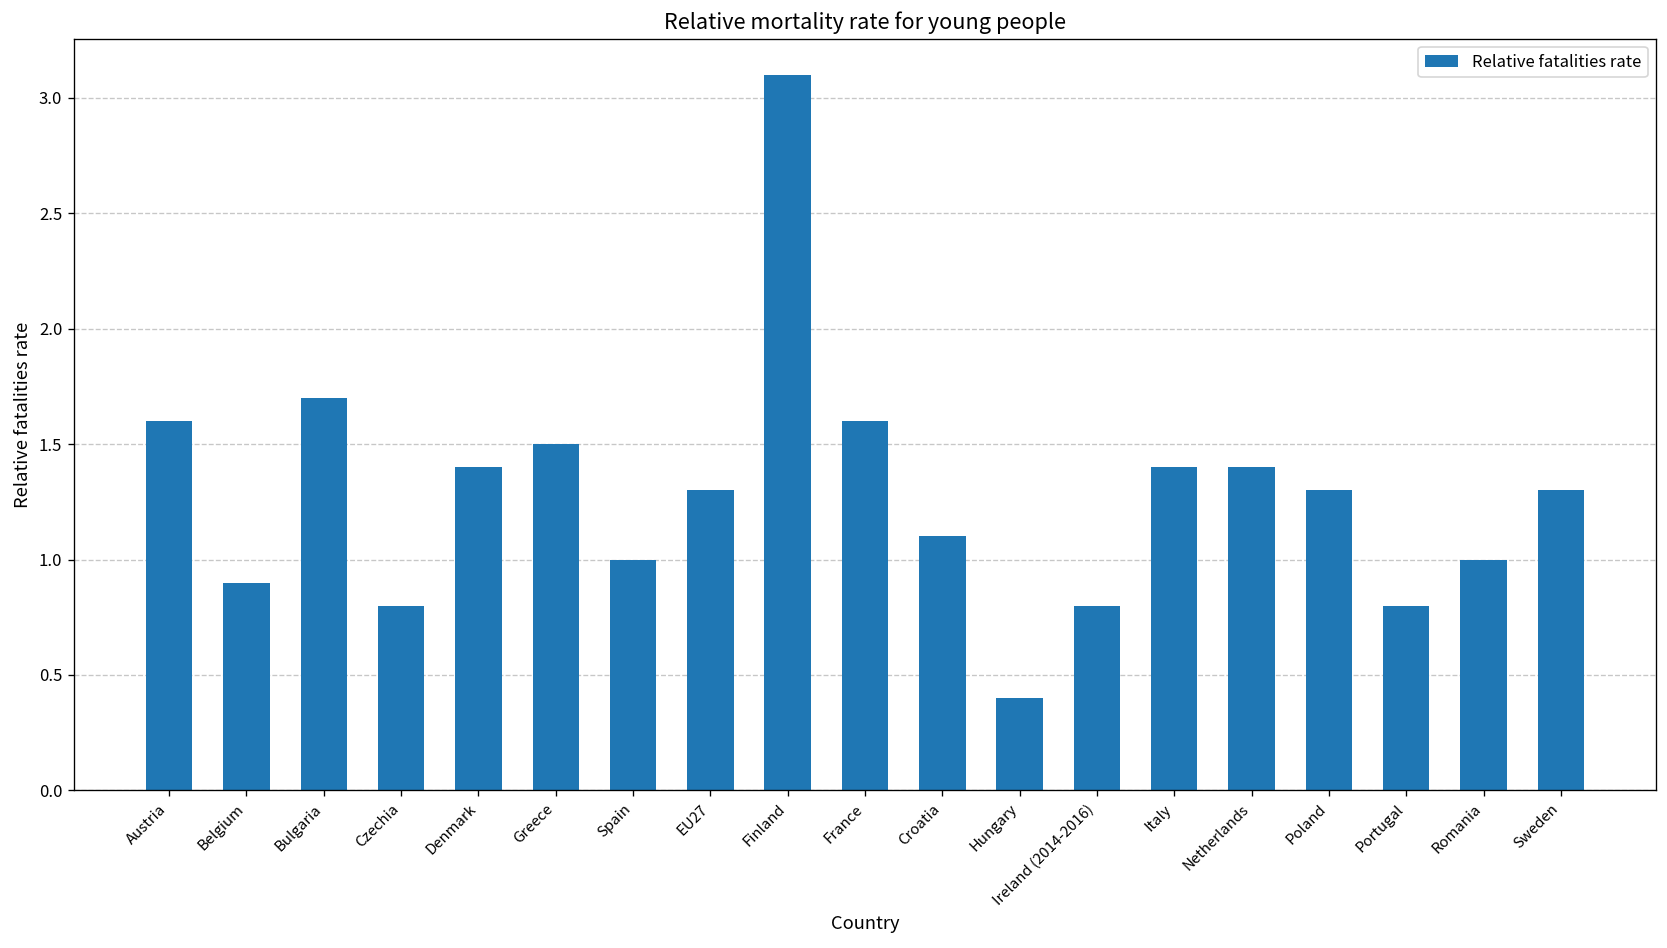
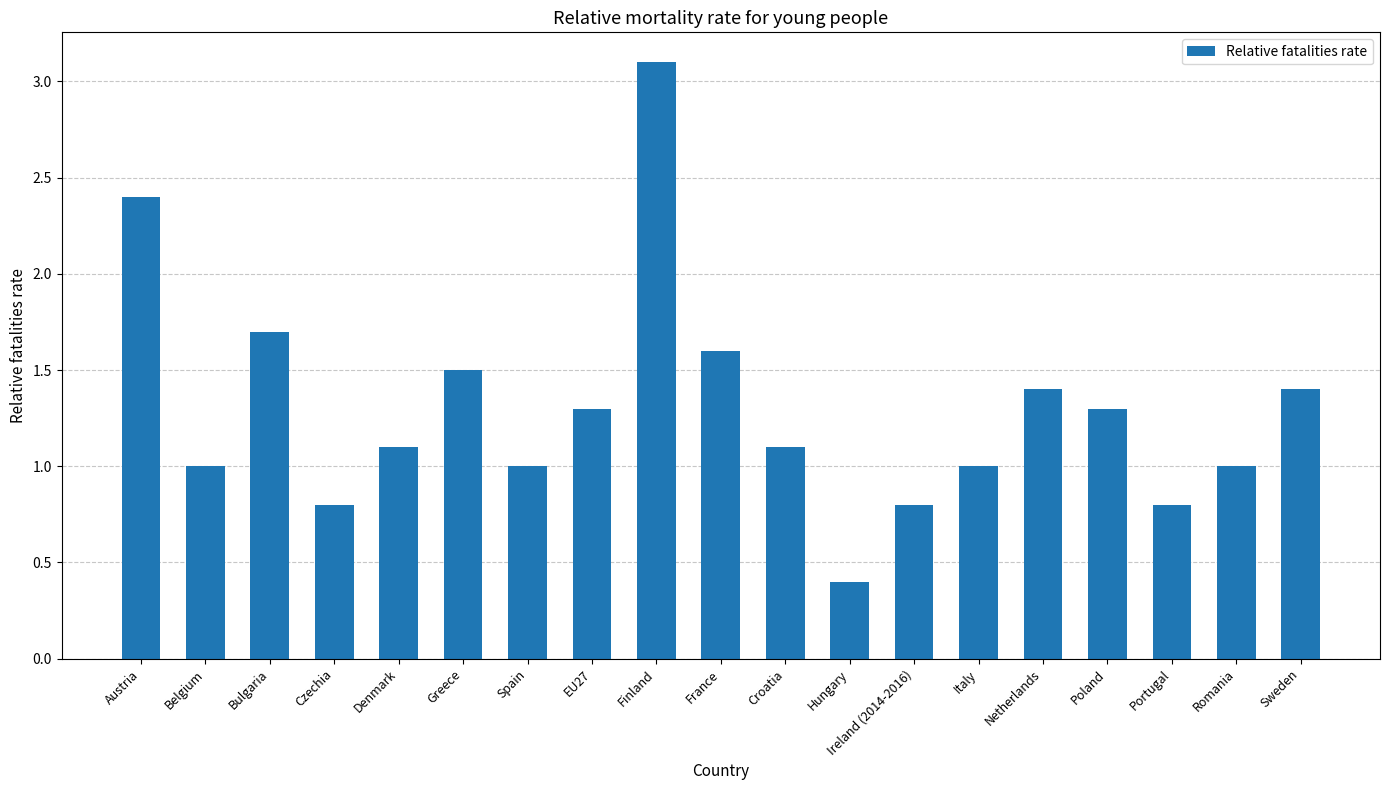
Austria: 1.6 -> 2.4
Belgium: 0.9 -> 1.0
Denmark: 1.4 -> 1.1
Italy: 1.4 -> 1.0
Sweden: 1.3 -> 1.4
